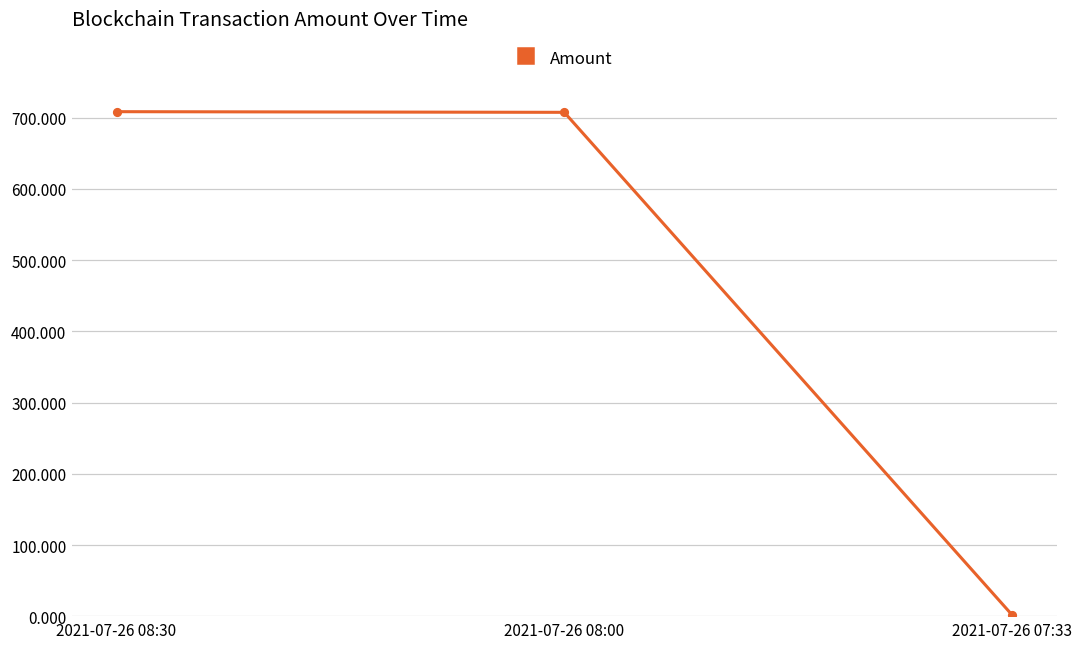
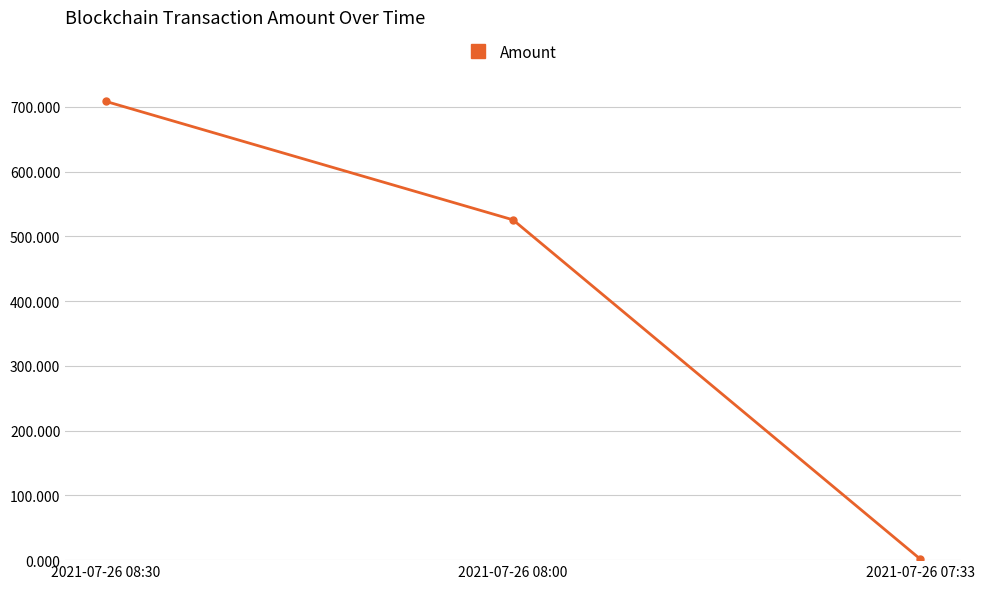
2021-07-26 08:00: 710 -> 530
